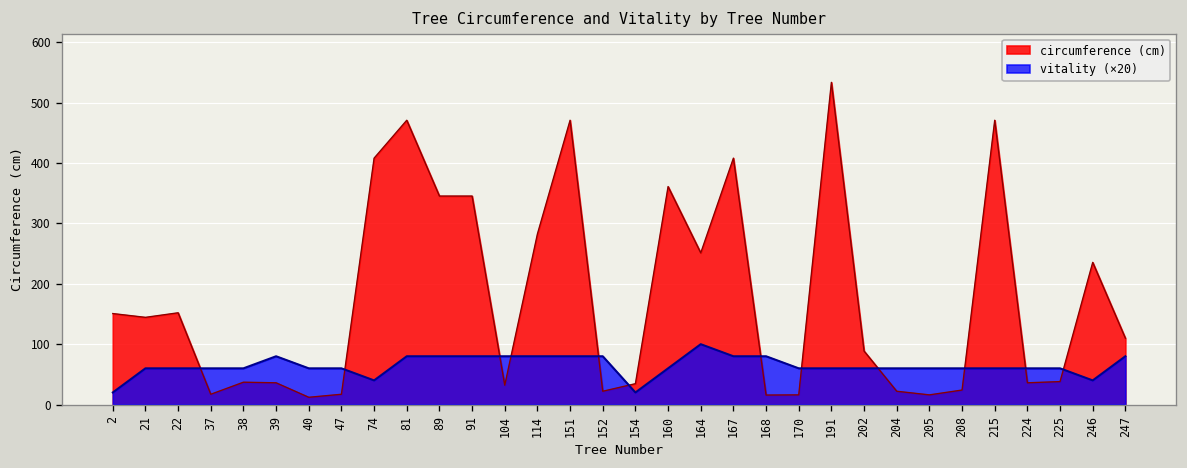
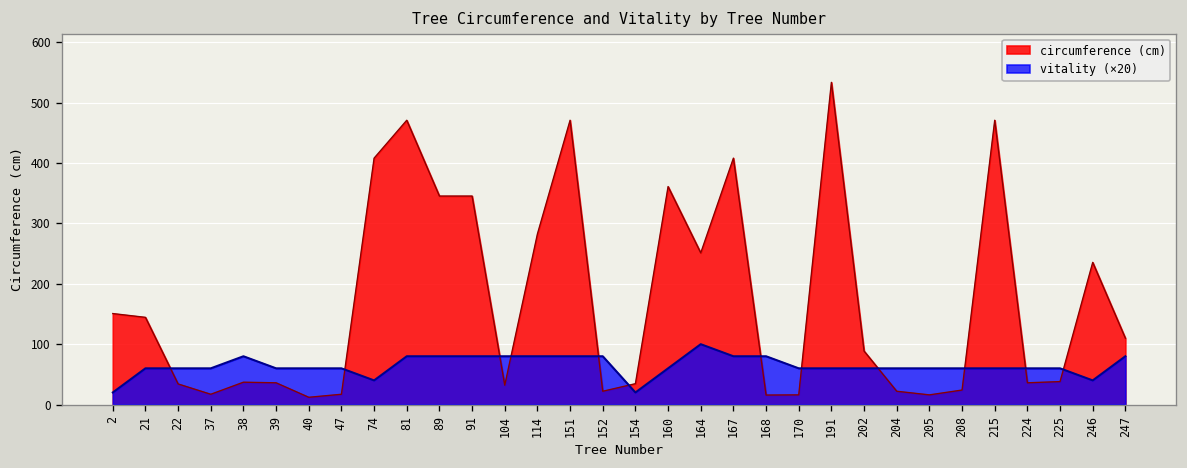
circumference (cm), 22: 150 -> 30
vitality (×20), 38: 60 -> 80
vitality (×20), 39: 80 -> 60
